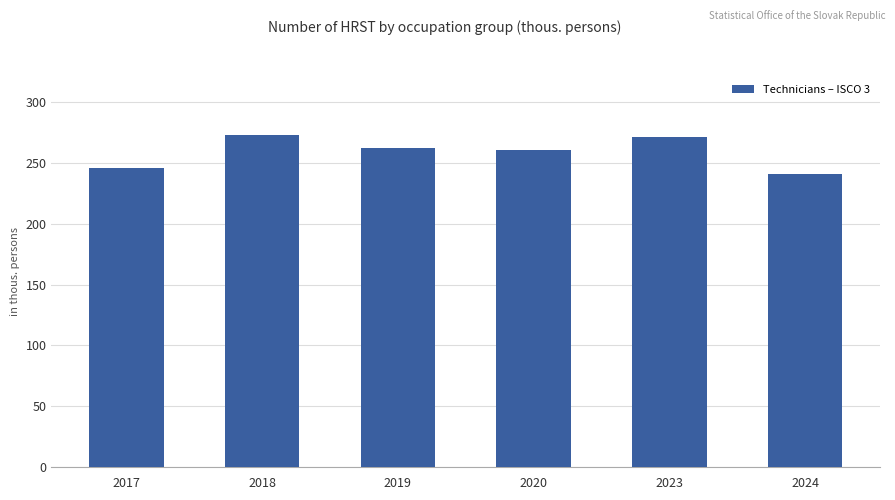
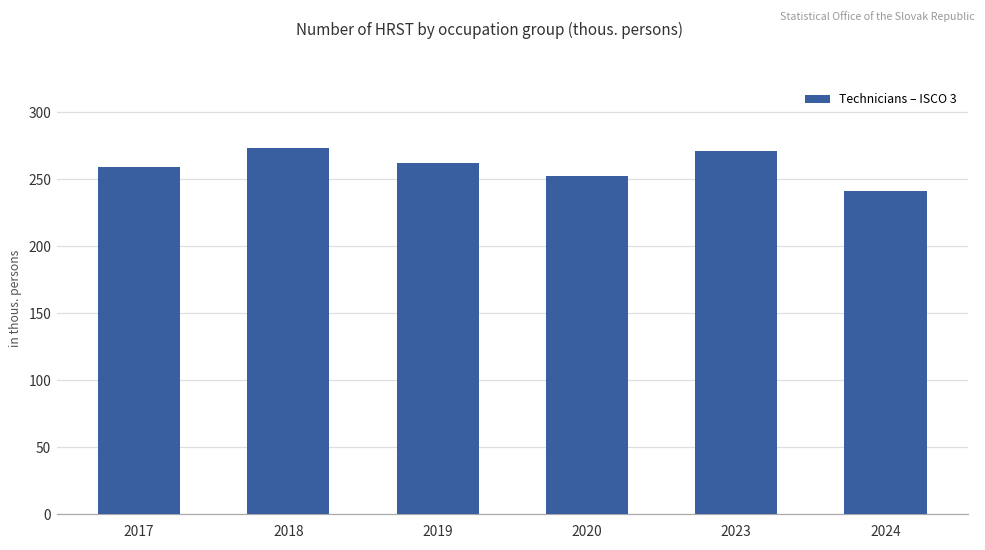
2017: 246 -> 259
2020: 261 -> 253
